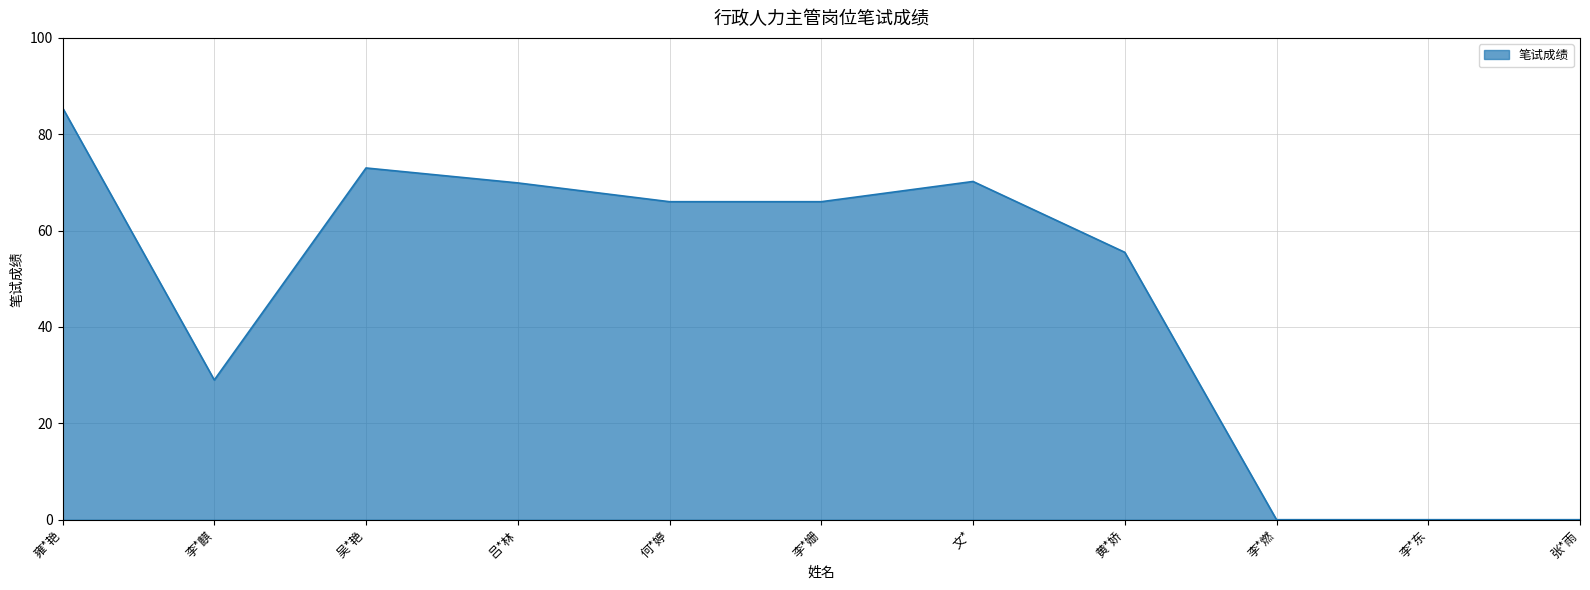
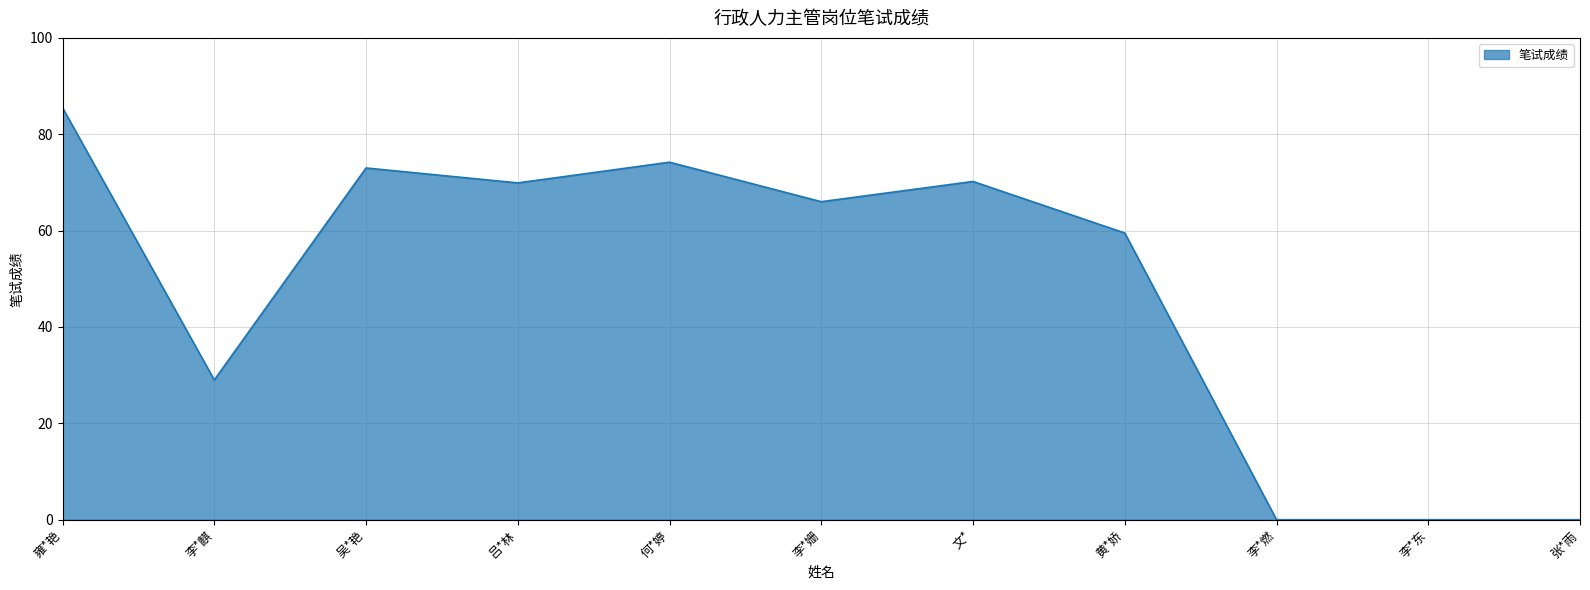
何*婷: 66 -> 74
黄*娇: 56 -> 60
